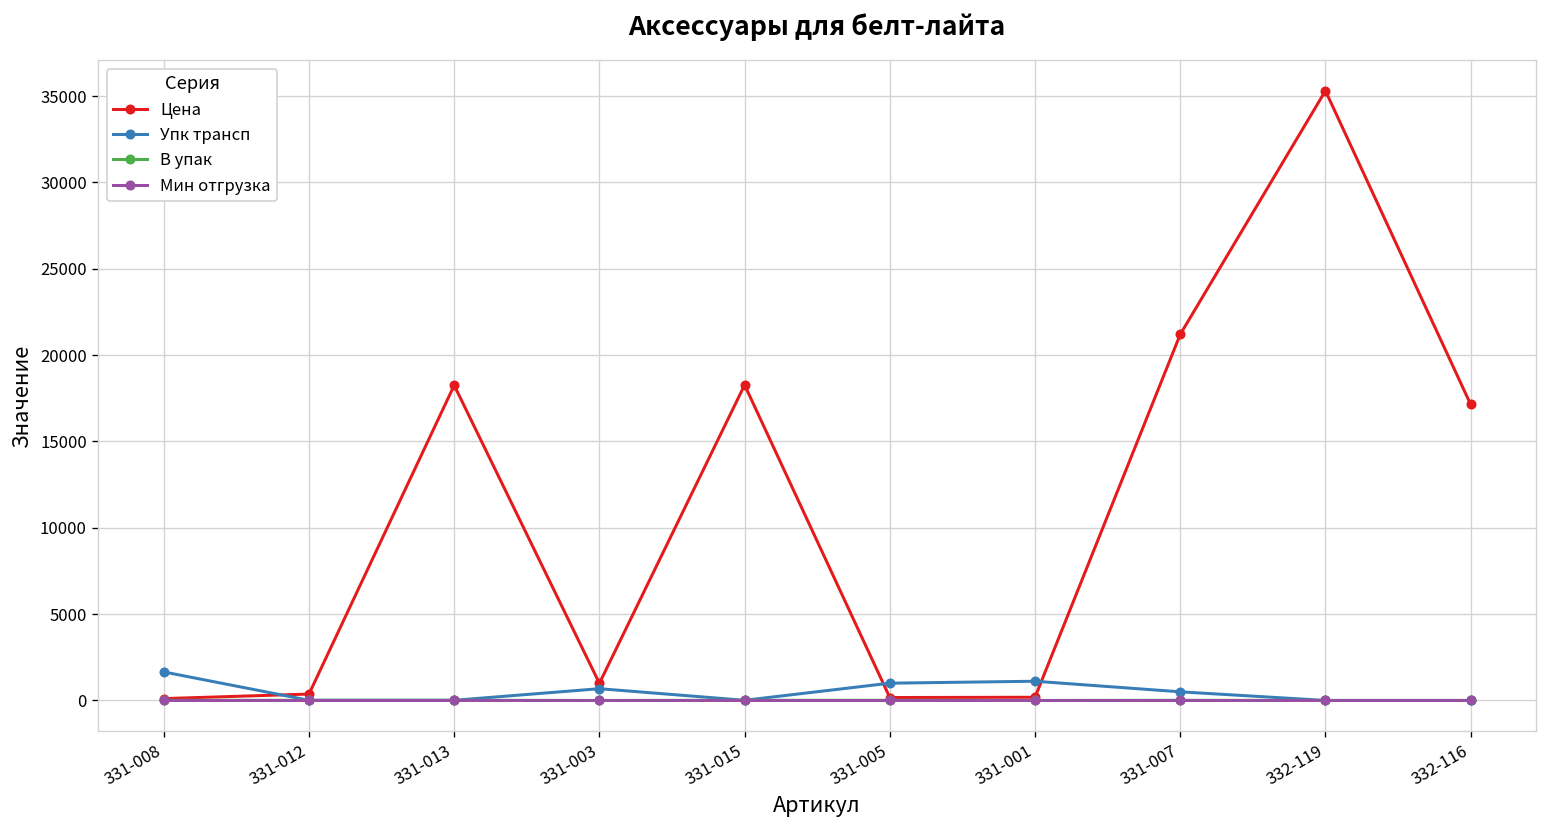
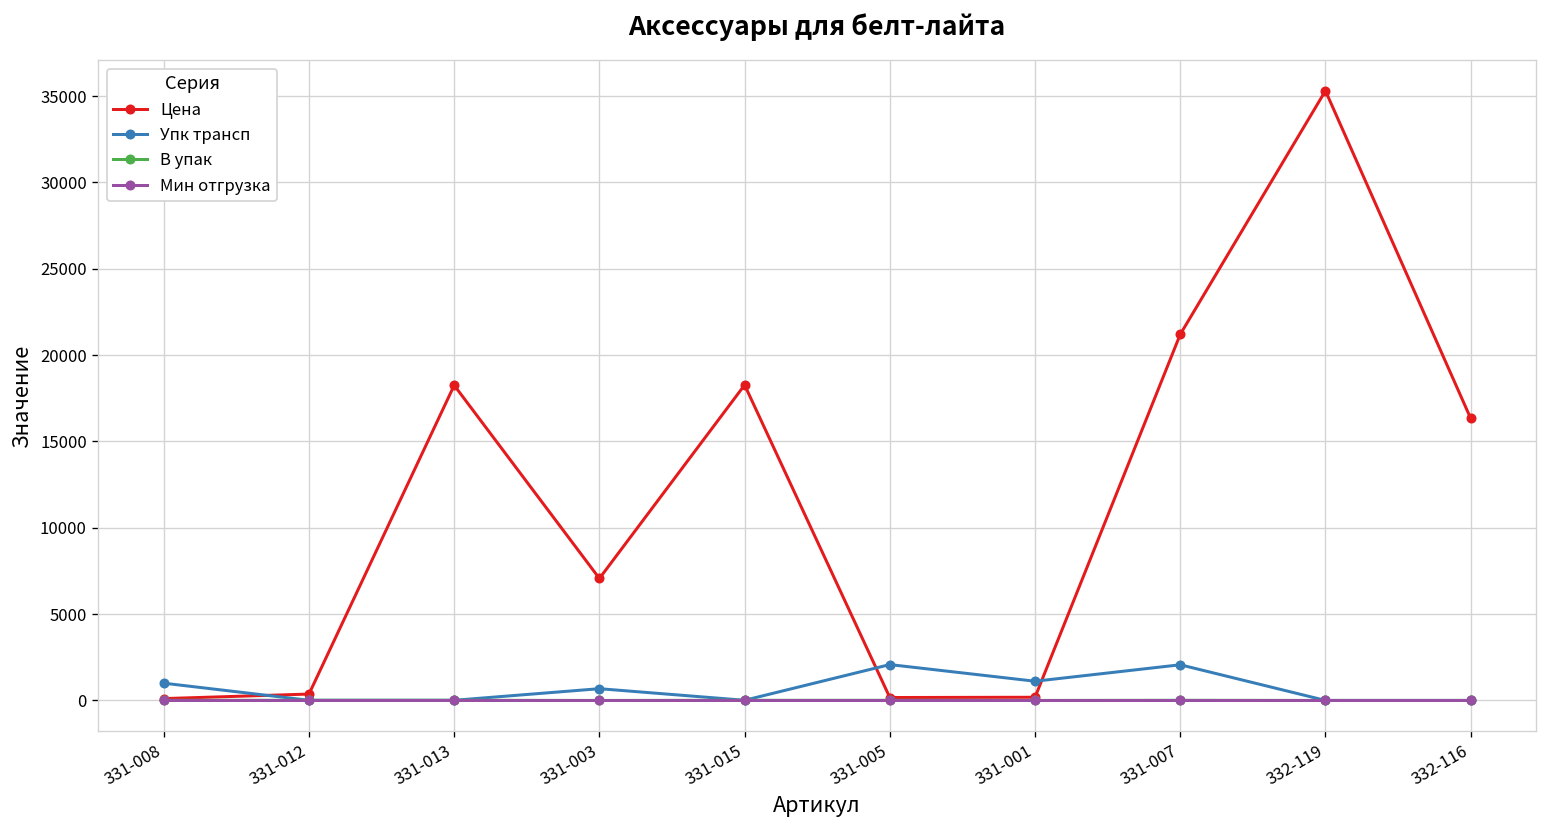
Упк трансп, 331-008: 1700 -> 1000
Цена, 331-003: 1000 -> 7100
Упк трансп, 331-005: 1000 -> 2100
Упк трансп, 331-007: 500 -> 2100
Цена, 332-116: 17100 -> 16300
